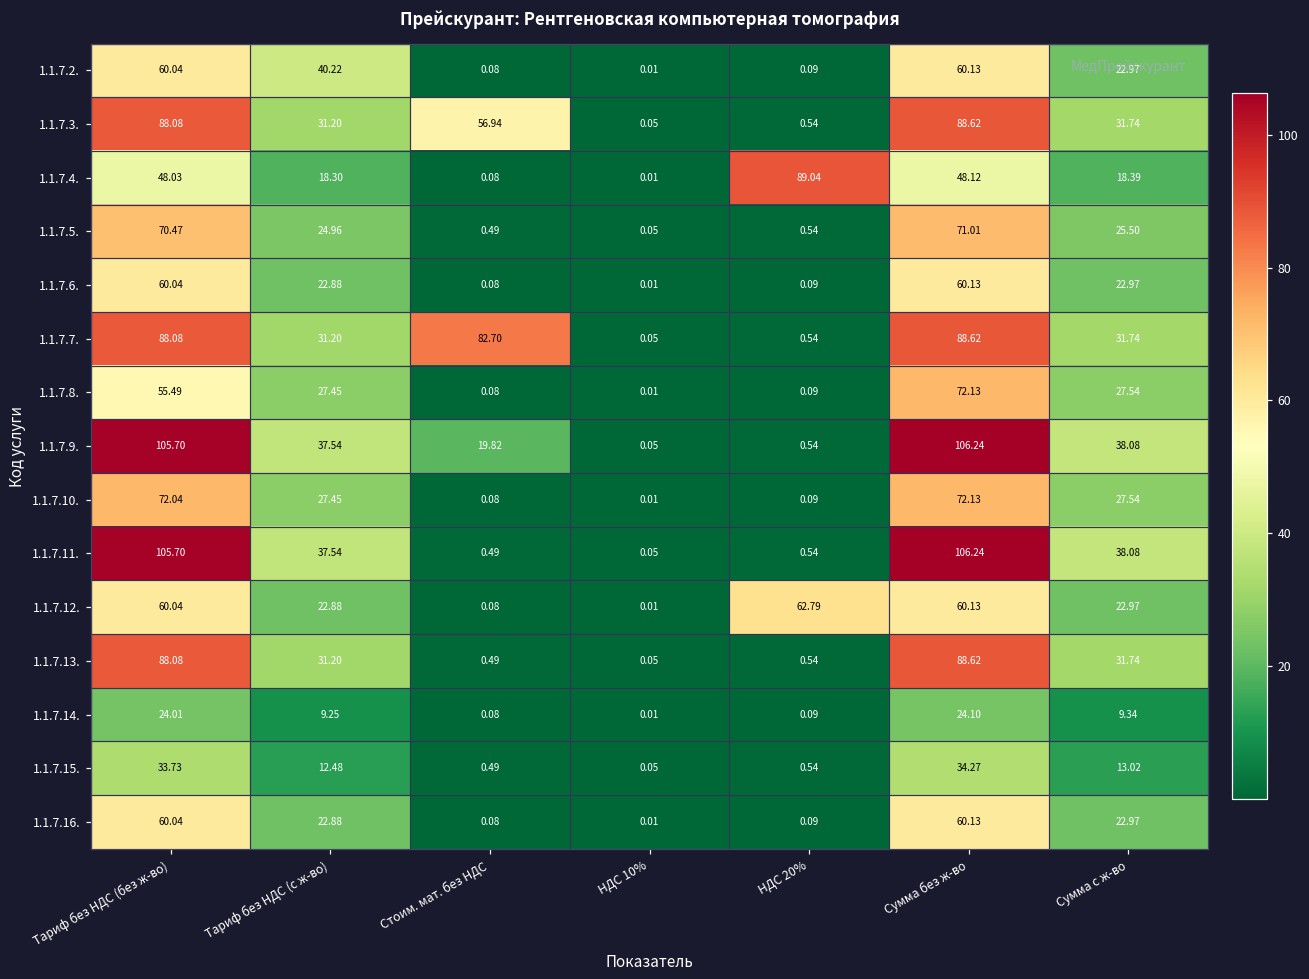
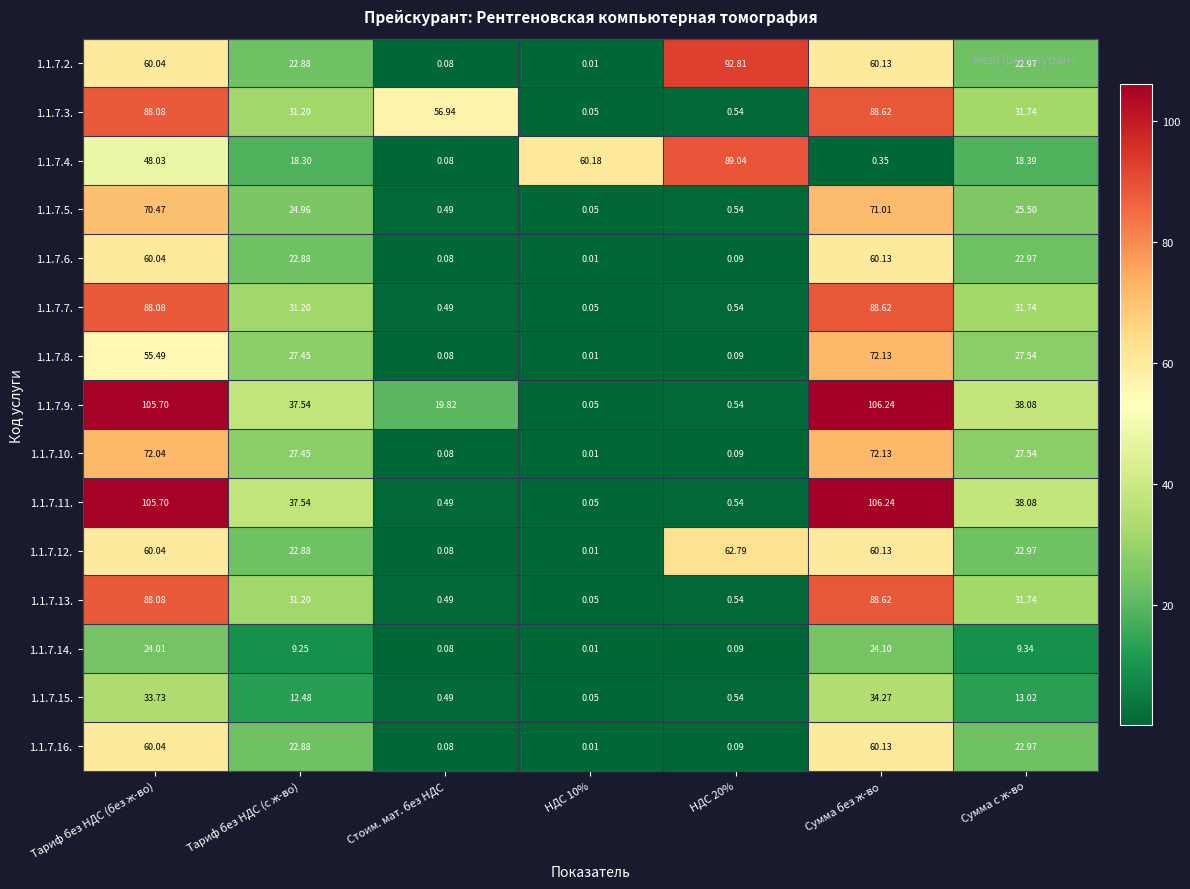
1.1.7.2., Тариф без НДС (с ж-во): 40.22 -> 22.88
1.1.7.2., НДС 20%: 0.09 -> 92.81
1.1.7.4., НДС 10%: 0.01 -> 60.18
1.1.7.4., Сумма без ж-во: 48.12 -> 0.35
1.1.7.7., Стоим. мат. без НДС: 82.70 -> 0.49
